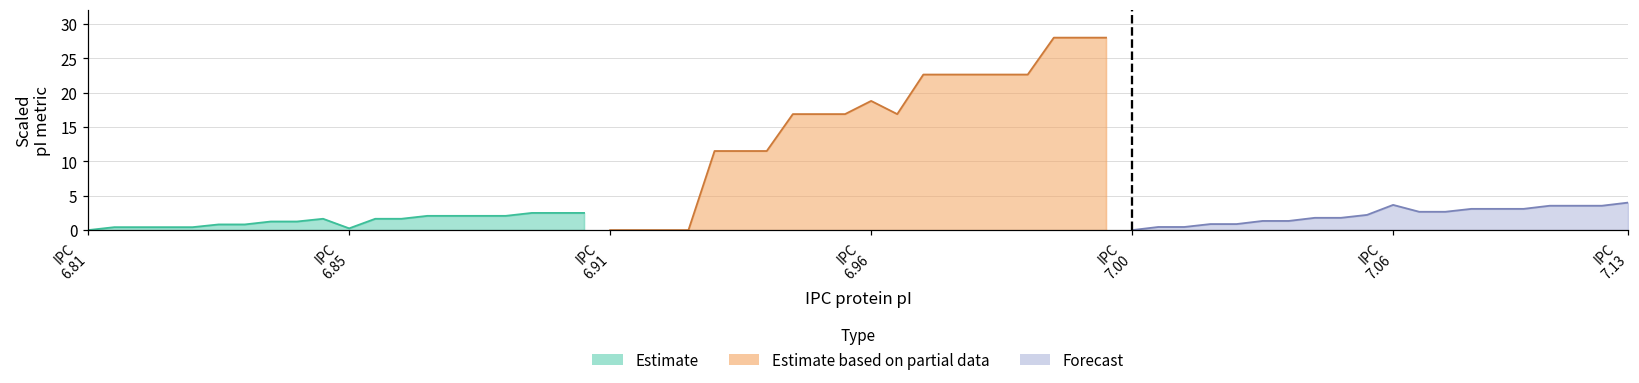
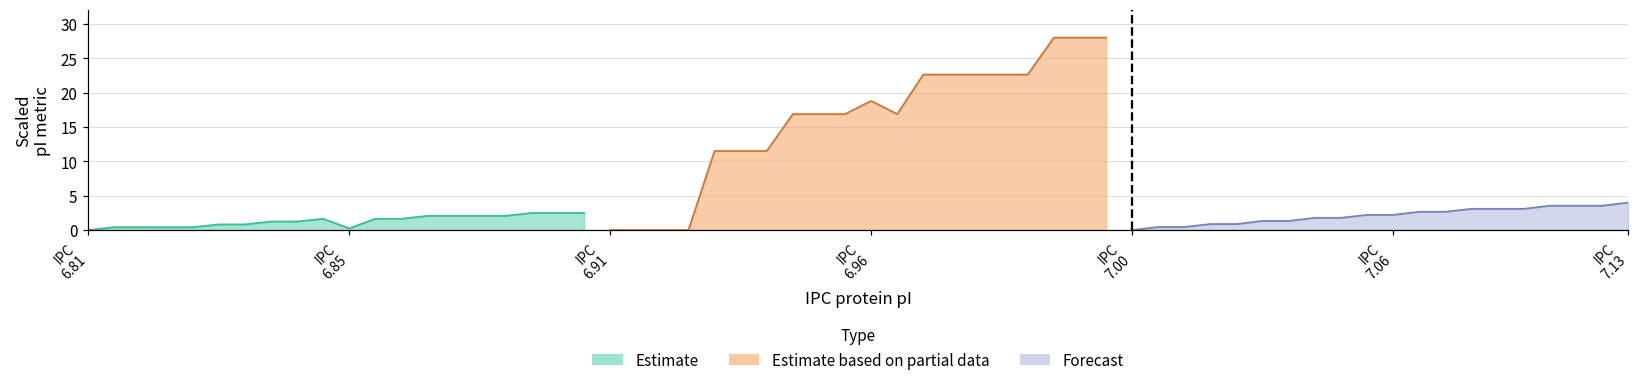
Forecast, IPC 7.06: 4 -> 2
